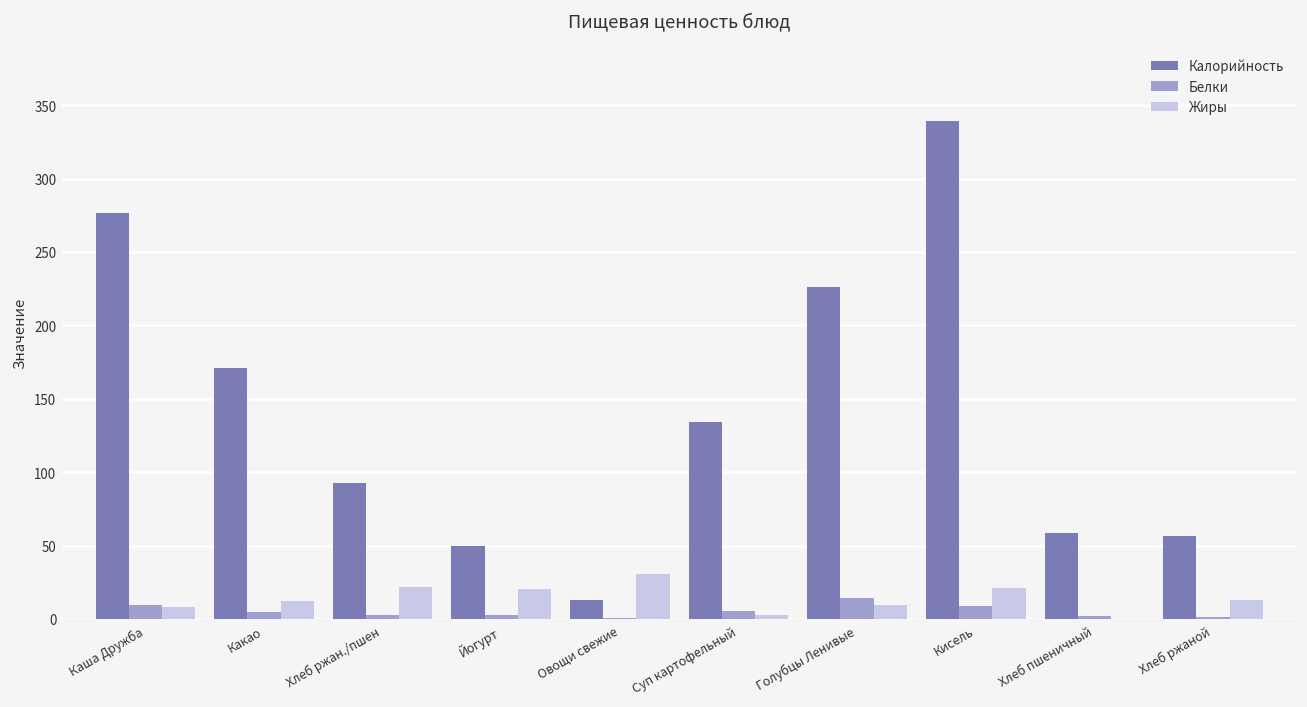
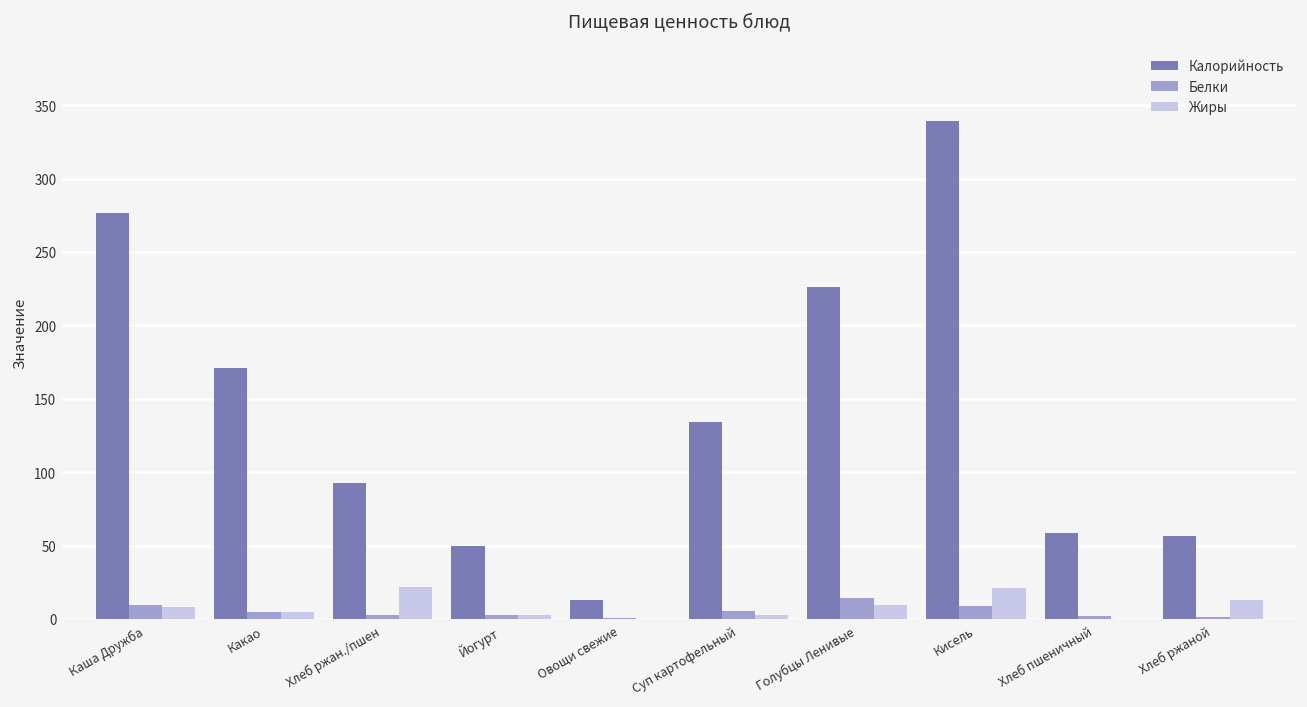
Жиры, Какао: 13 -> 5
Жиры, Йогурт: 21 -> 3
Жиры, Овощи свежие: 30 -> 0
